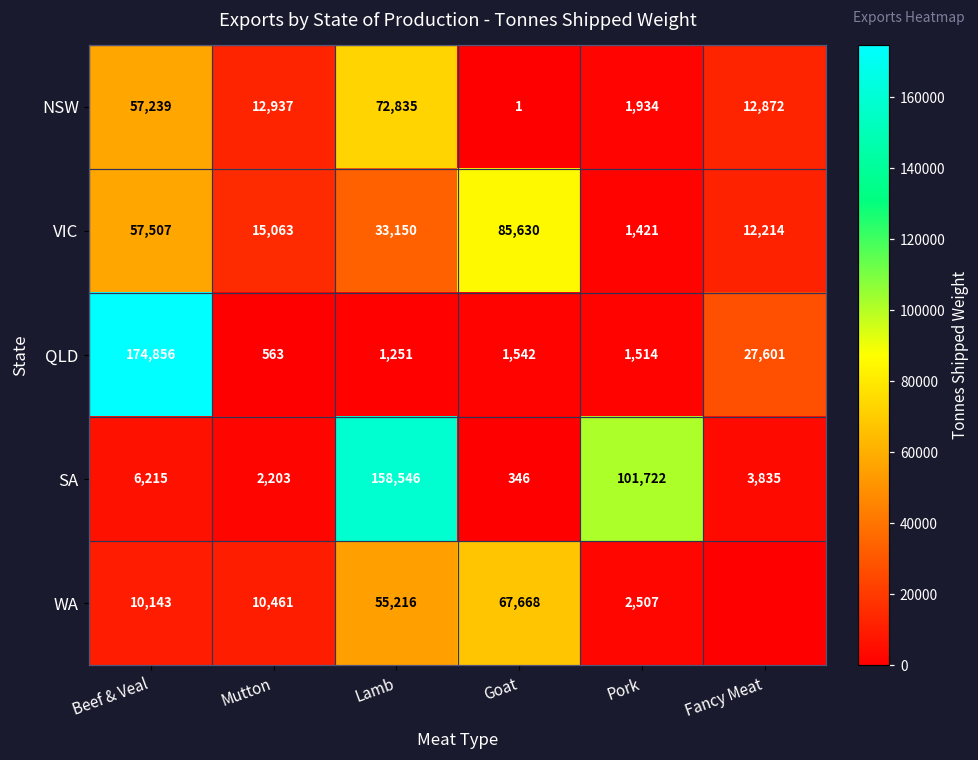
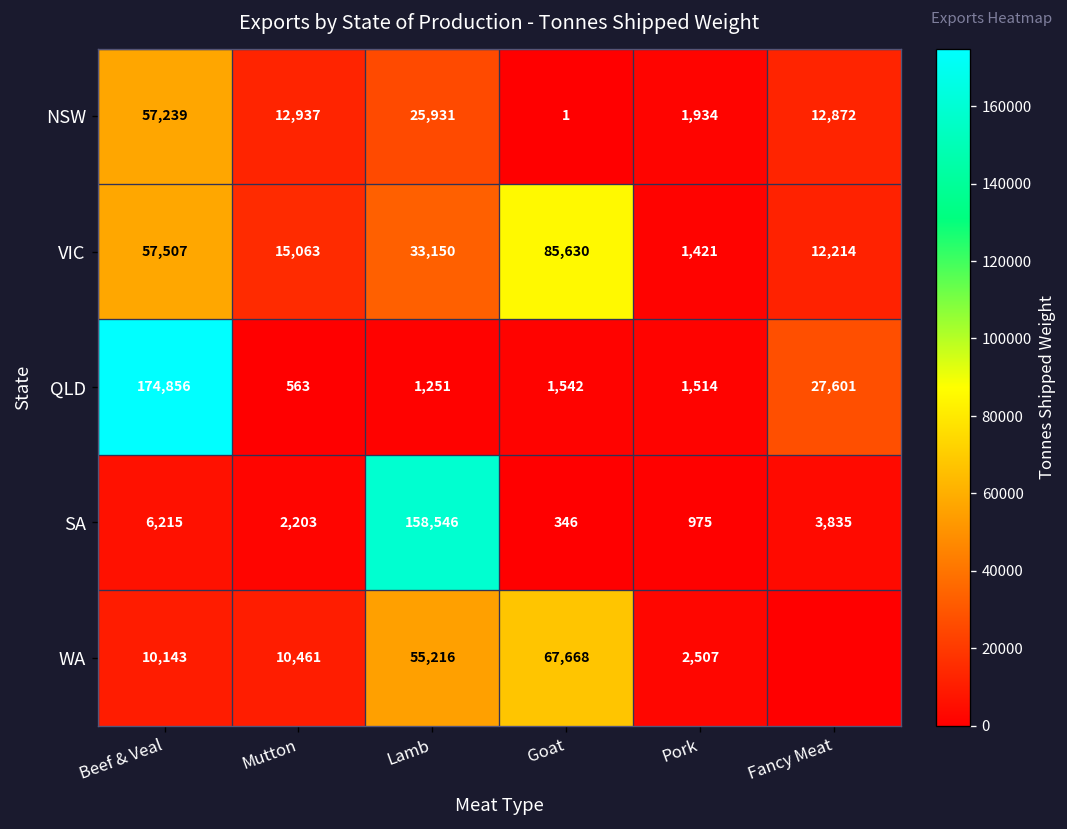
NSW, Lamb: 72,835 -> 25,931
SA, Pork: 101,722 -> 975
